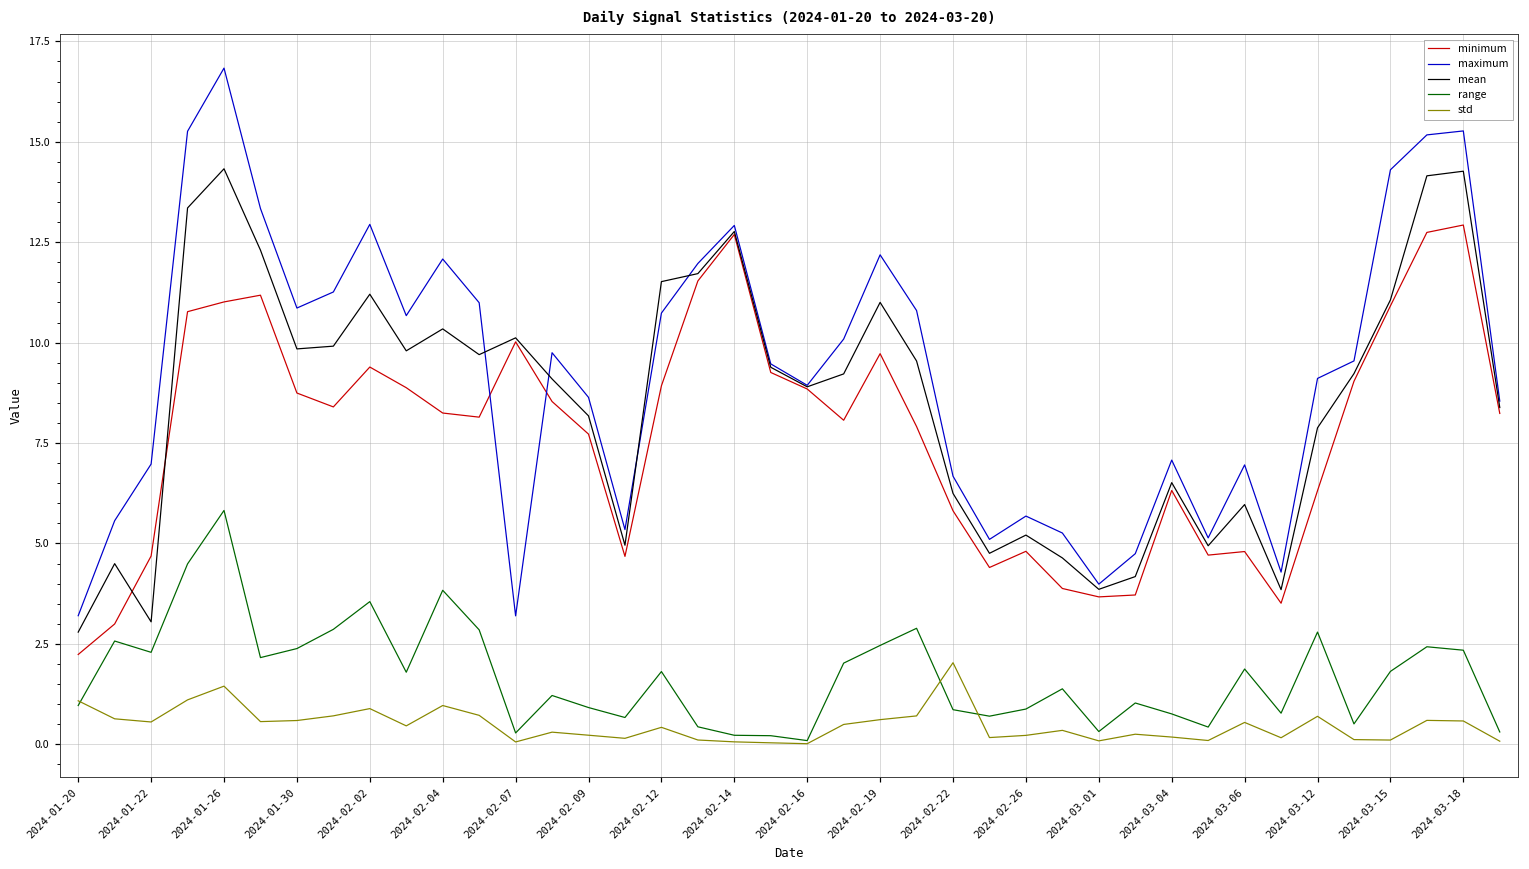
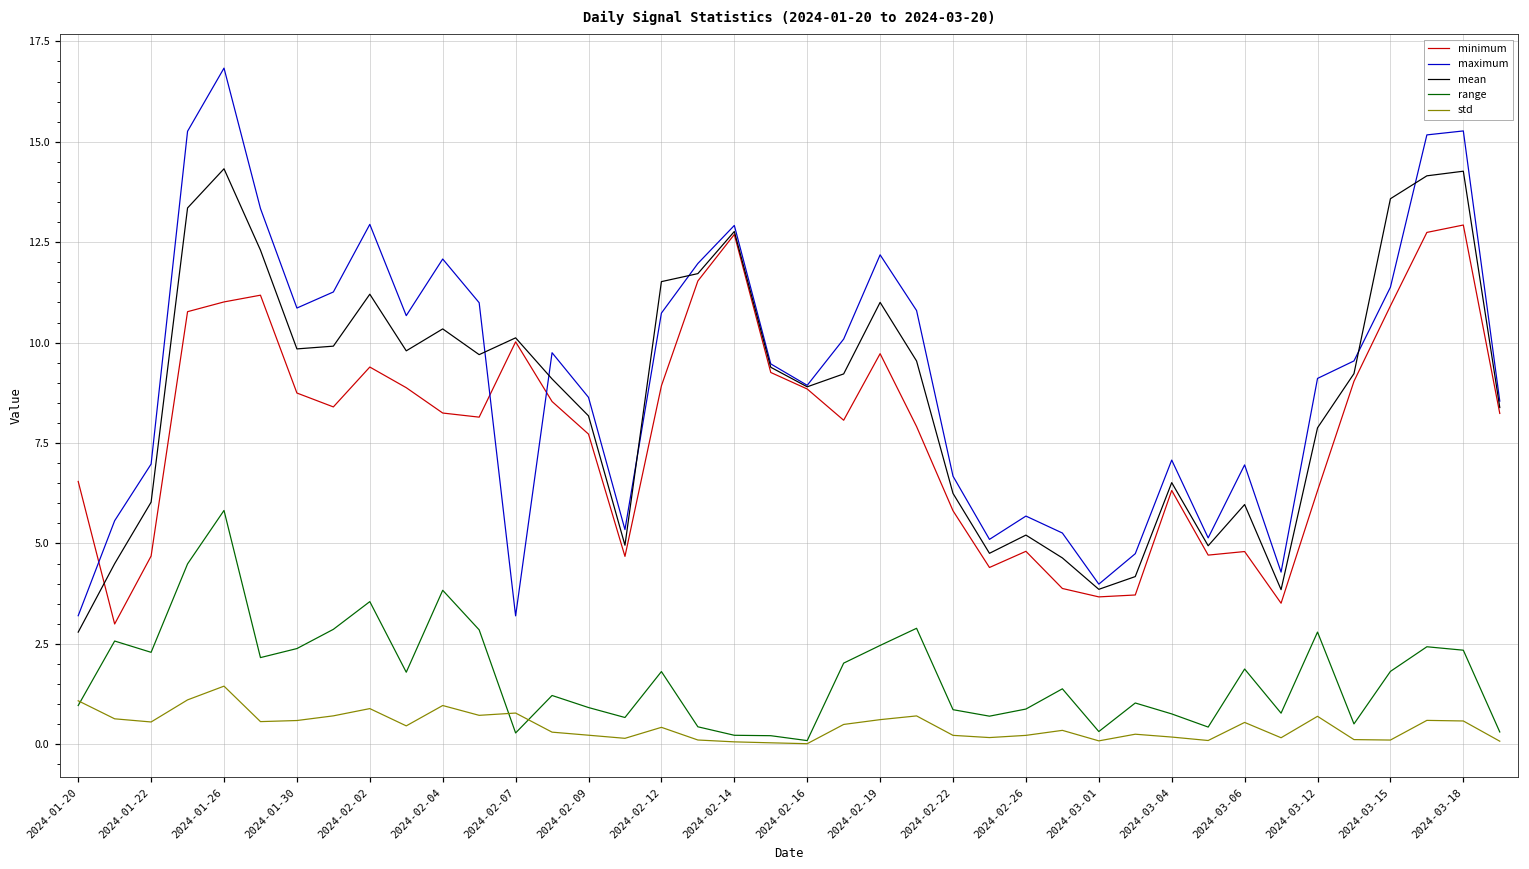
minimum, 2024-01-20: 2.2 -> 6.5
mean, 2024-01-22: 3.0 -> 6.0
std, 2024-02-07: 0.1 -> 0.8
std, 2024-02-22: 2.0 -> 0.2
maximum, 2024-03-15: 14.3 -> 11.4
mean, 2024-03-15: 11.1 -> 13.6
